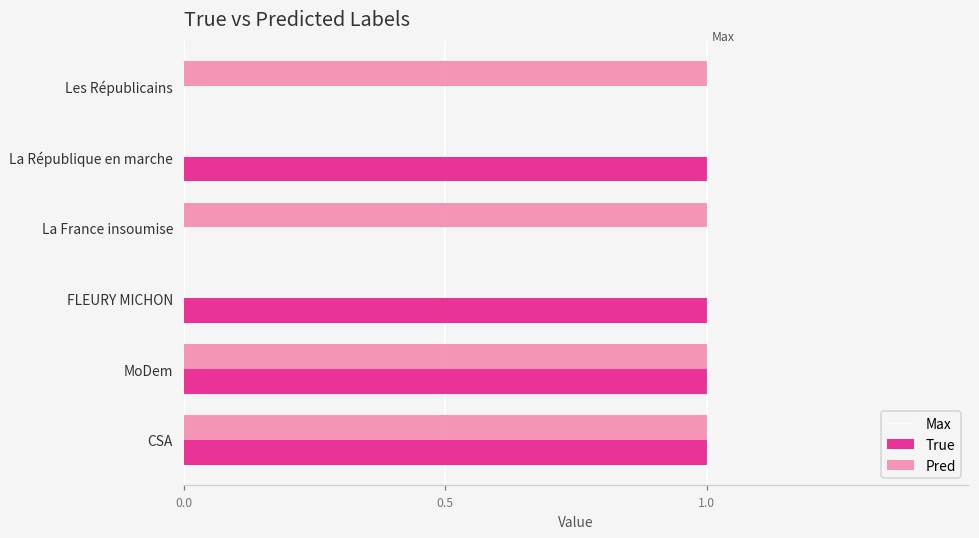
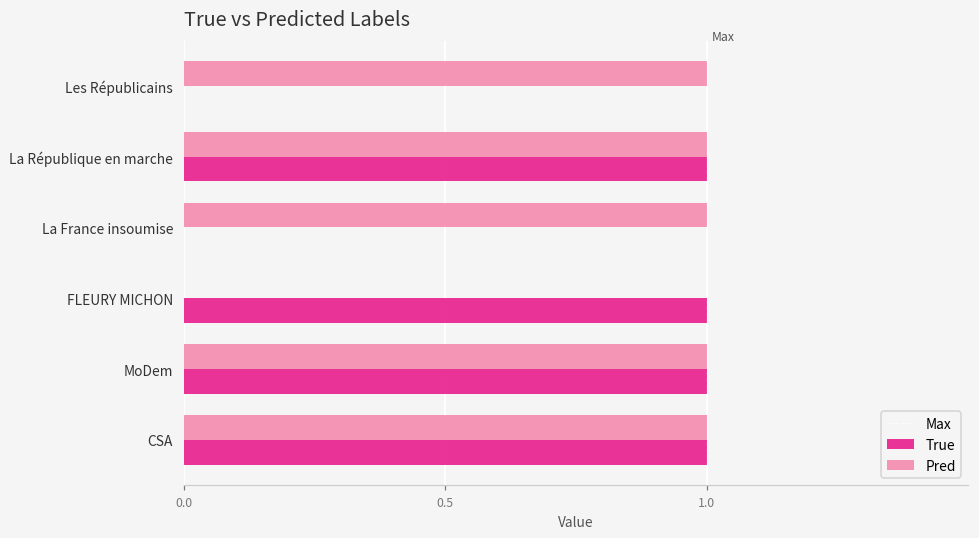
Pred, La République en marche: 0 -> 1
